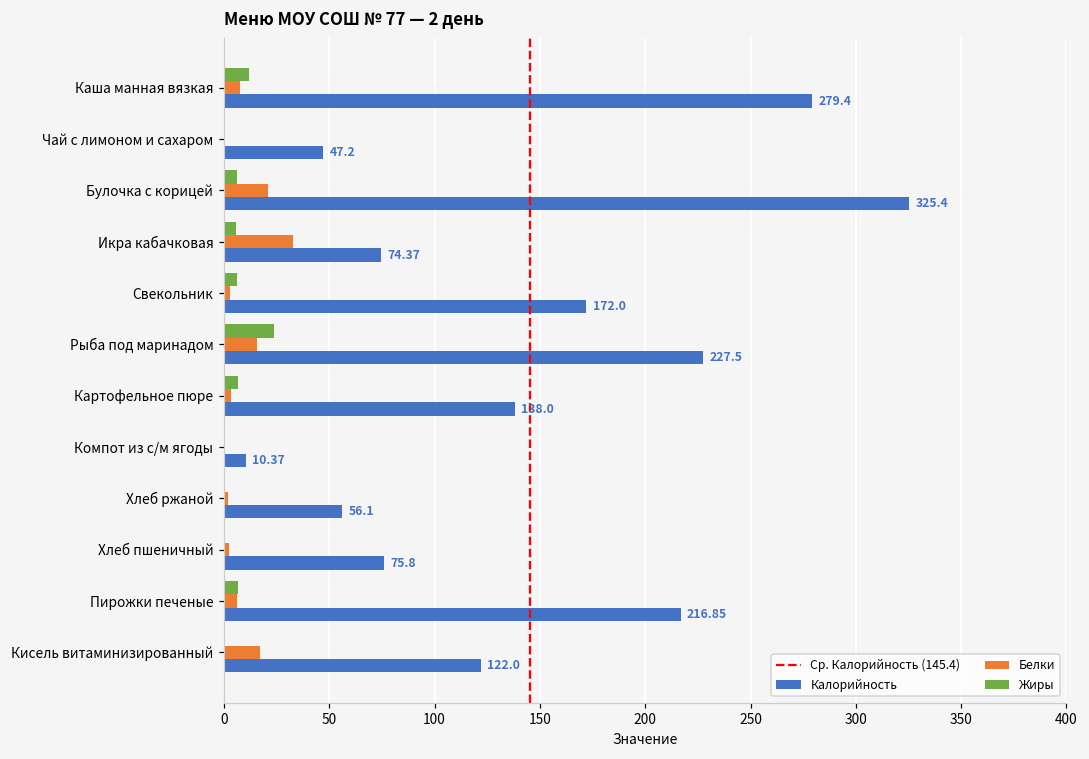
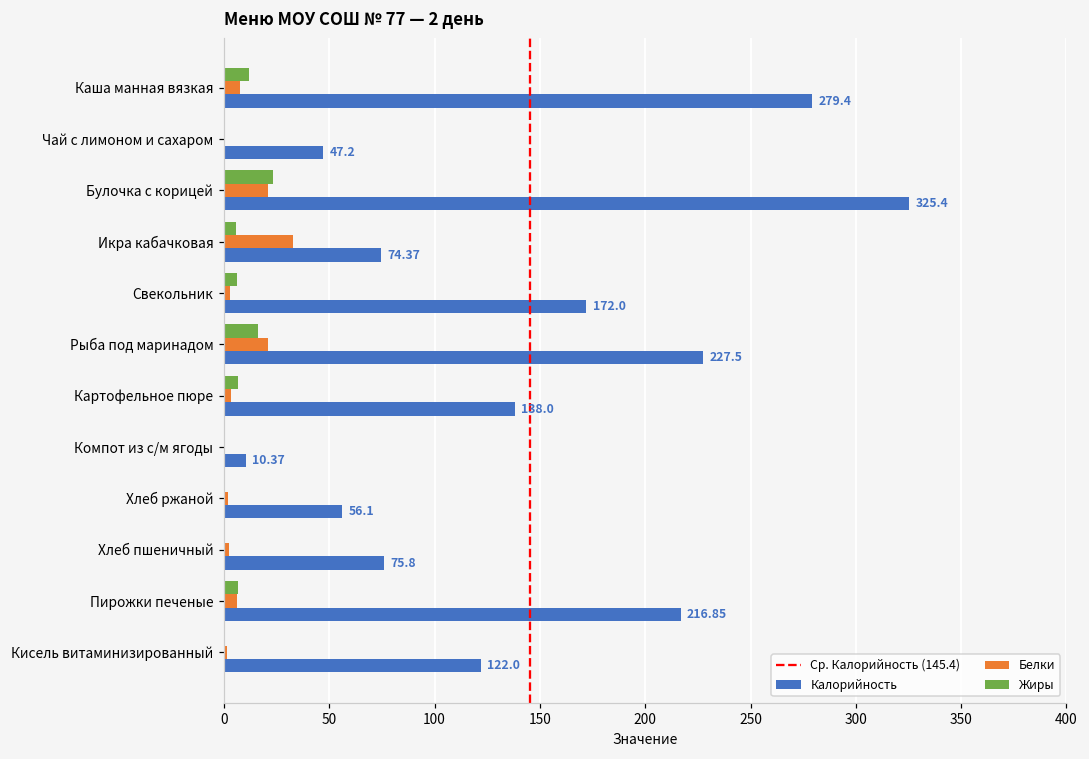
Жиры, Булочка с корицей: 6 -> 23
Жиры, Рыба под маринадом: 24 -> 16
Белки, Рыба под маринадом: 16 -> 21
Белки, Кисель витаминизированный: 17 -> 1
